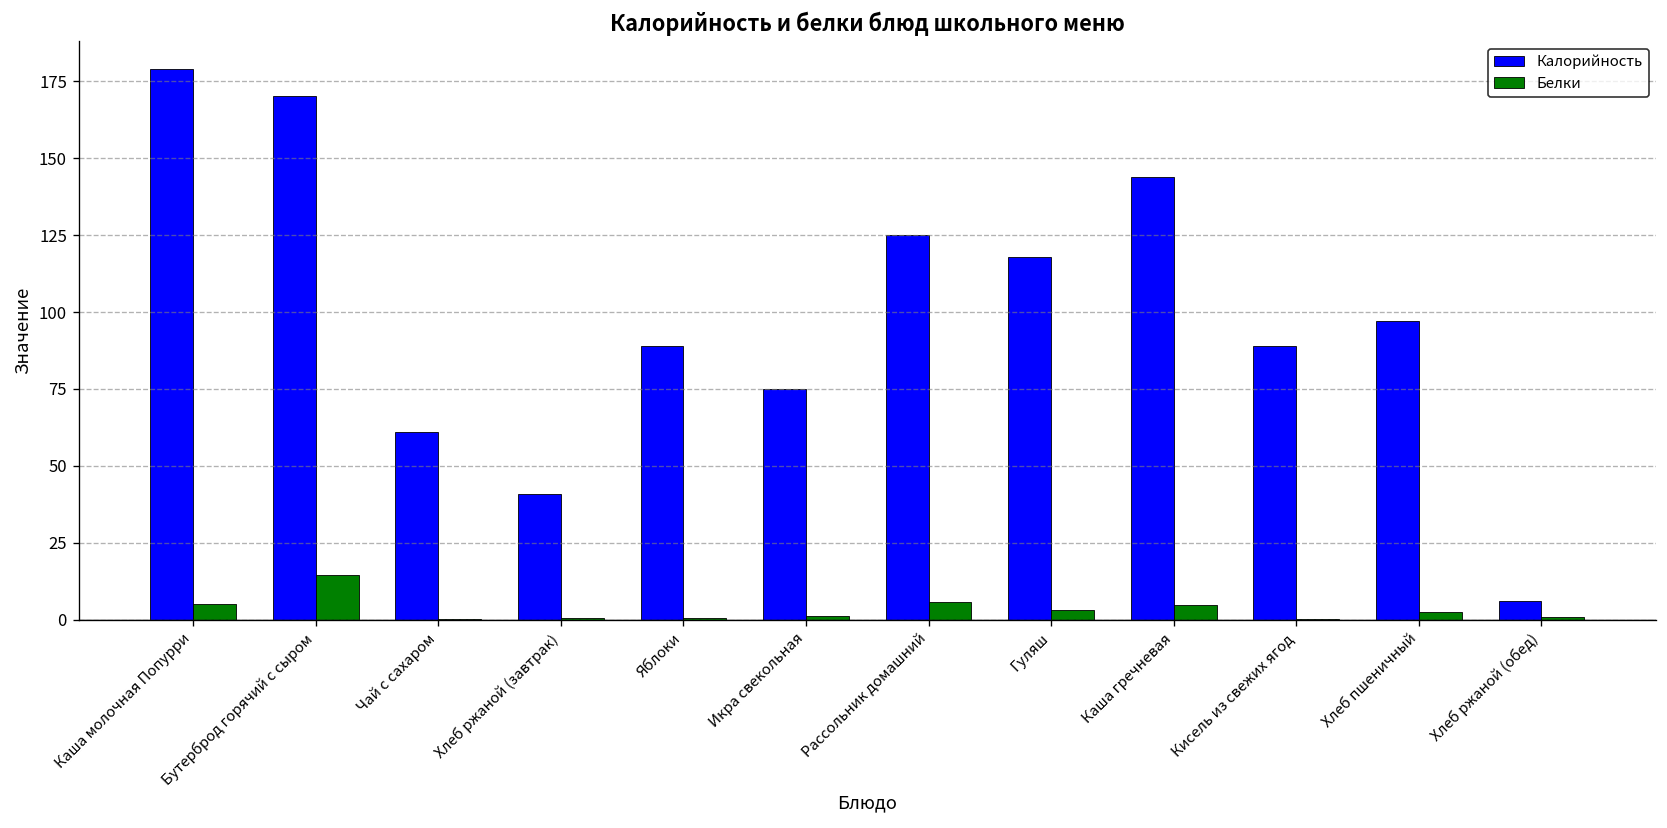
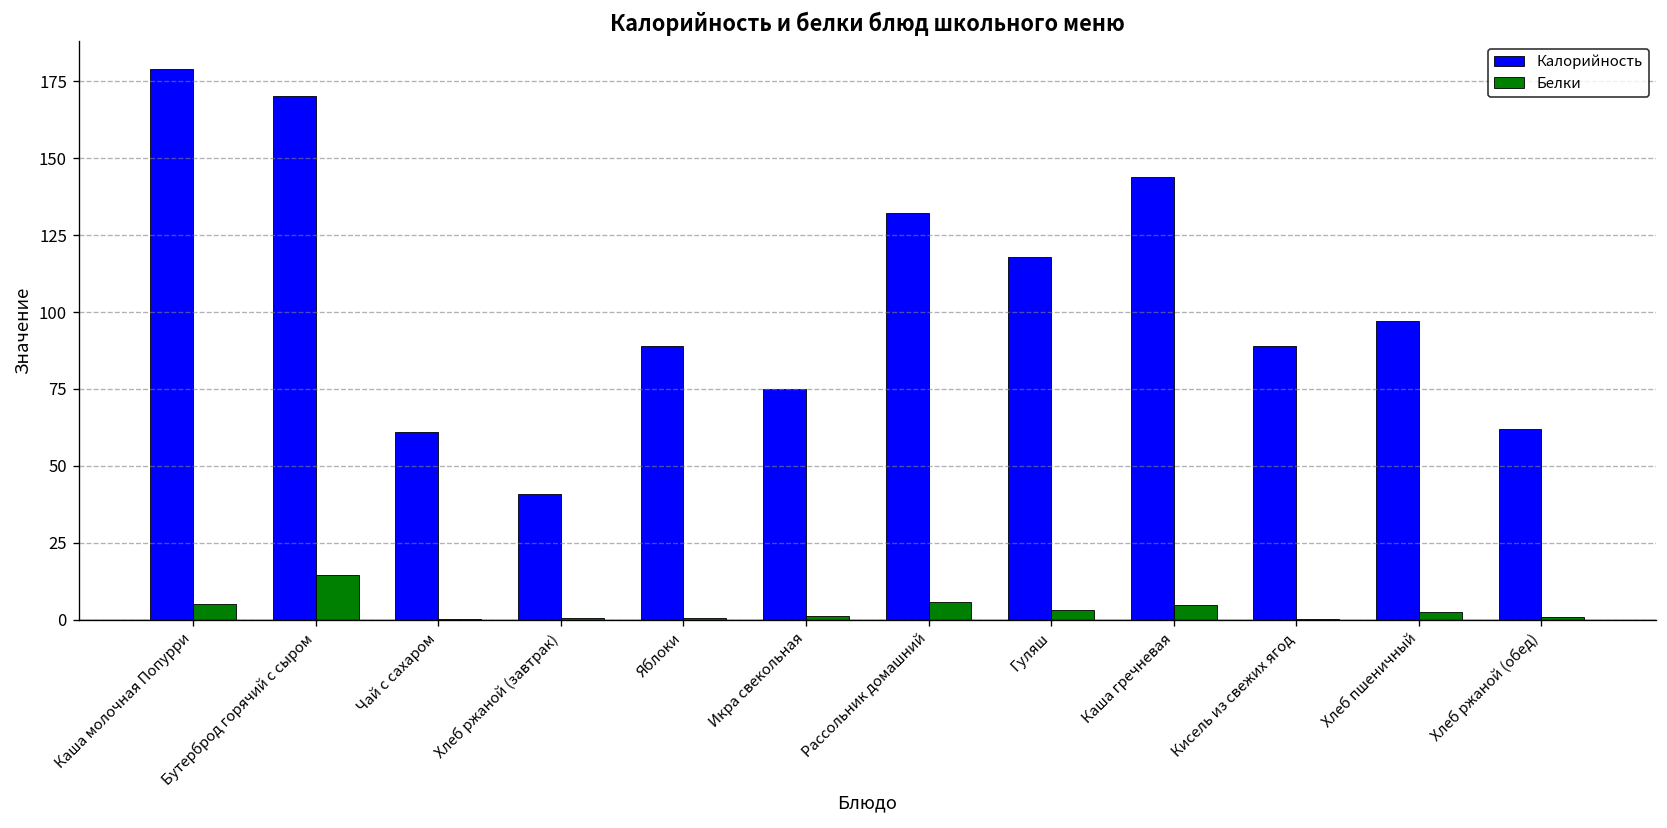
Калорийность, Рассольник домашний: 125 -> 132
Калорийность, Хлеб ржаной (обед): 6 -> 62
